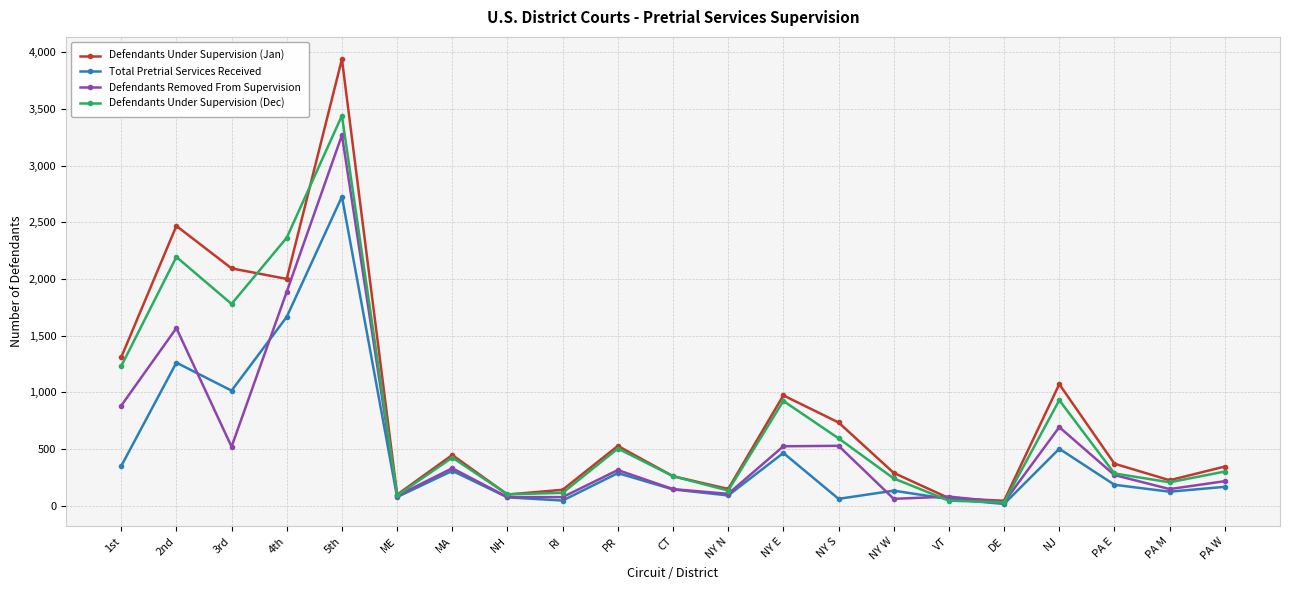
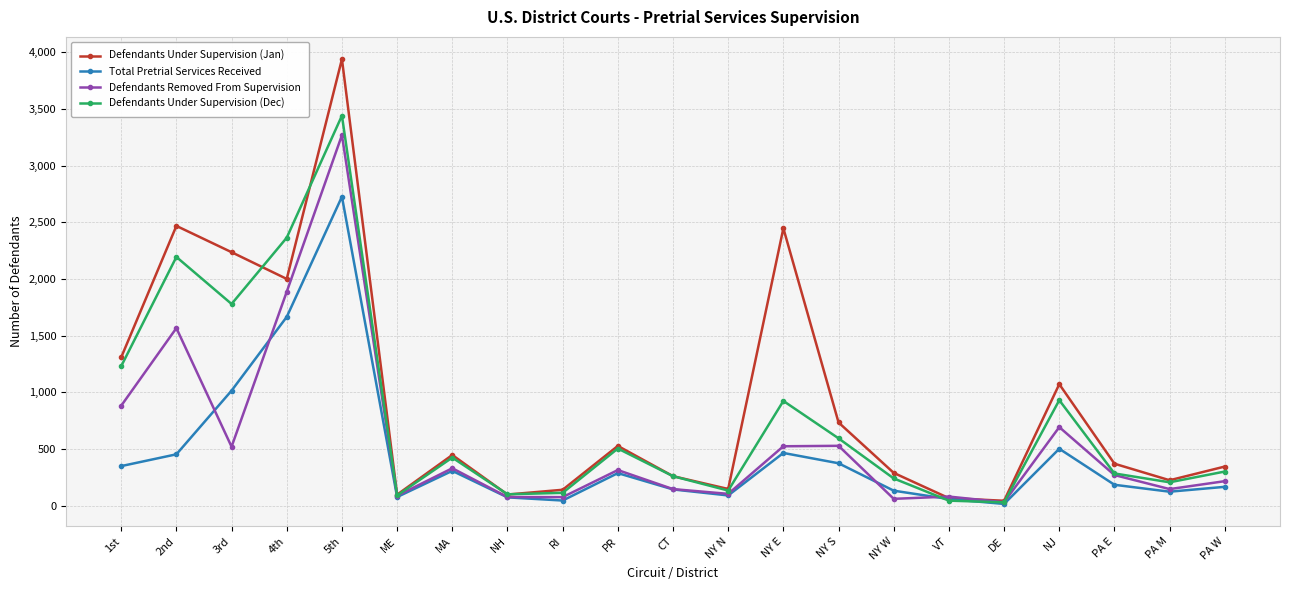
Total Pretrial Services Received, 2nd: 1,260 -> 450
Defendants Under Supervision (Jan), 3rd: 2,090 -> 2,240
Defendants Under Supervision (Jan), NY E: 970 -> 2,450
Total Pretrial Services Received, NY S: 60 -> 370
